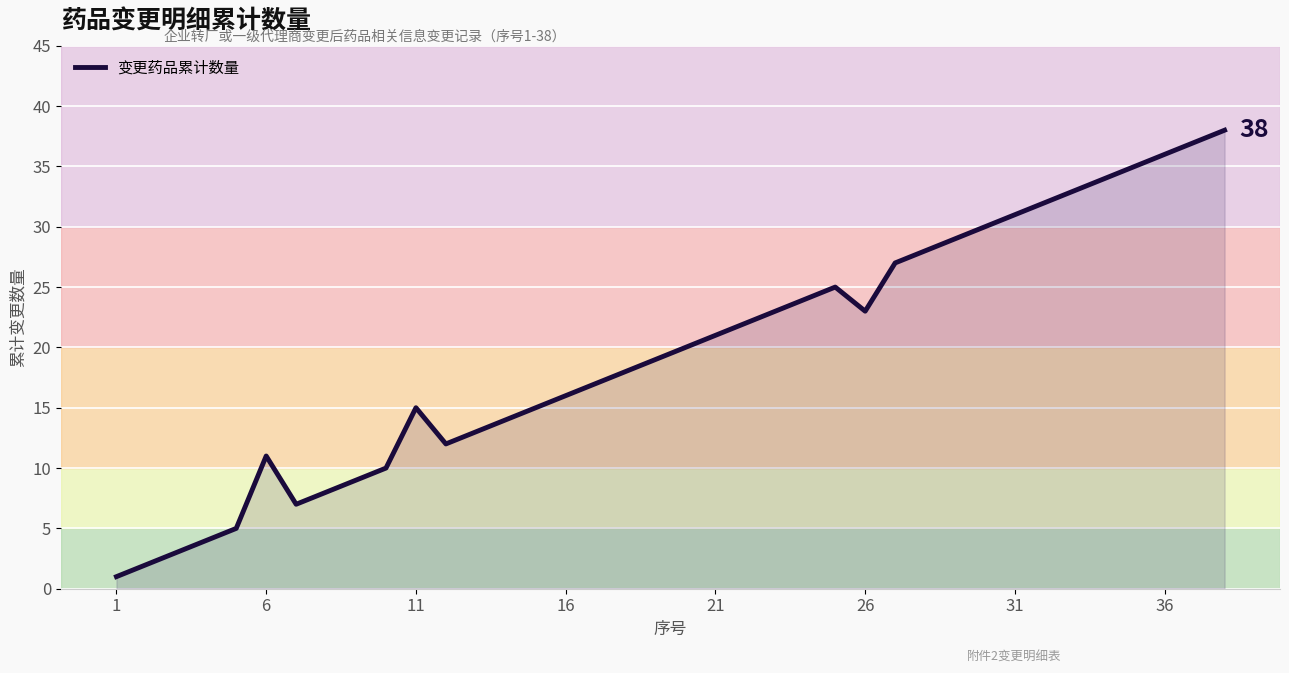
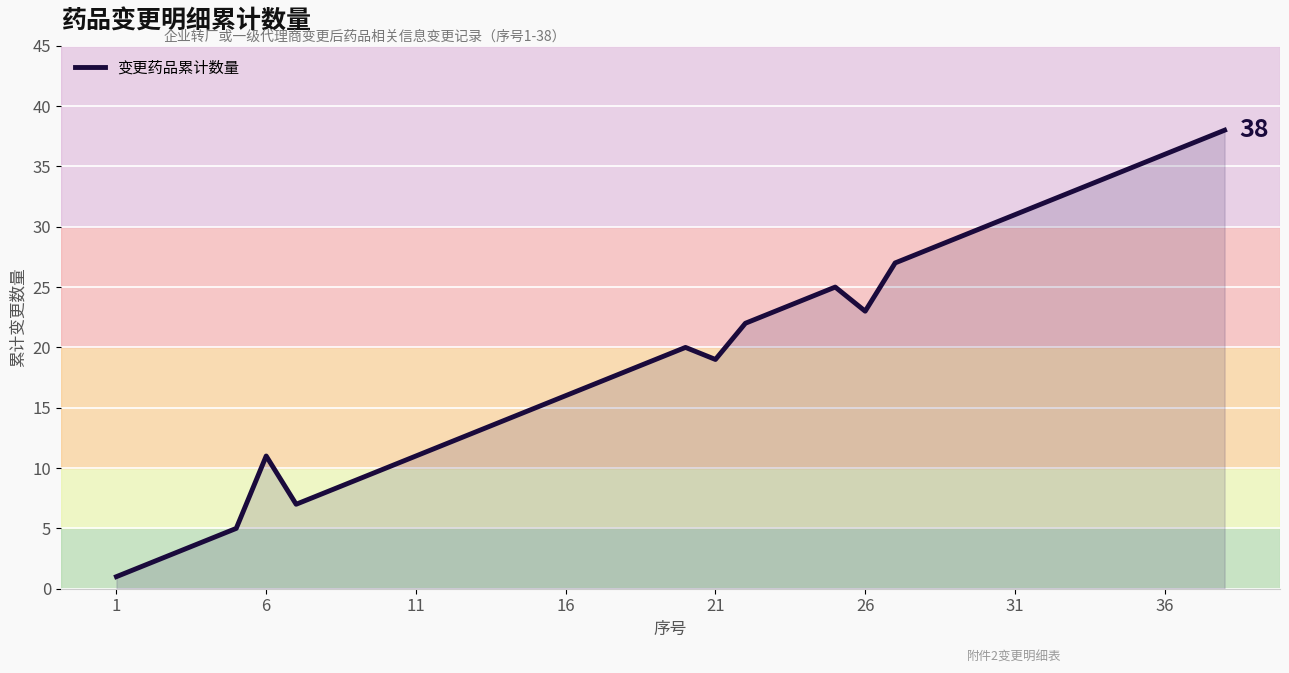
11: 15 -> 11
21: 21 -> 19
